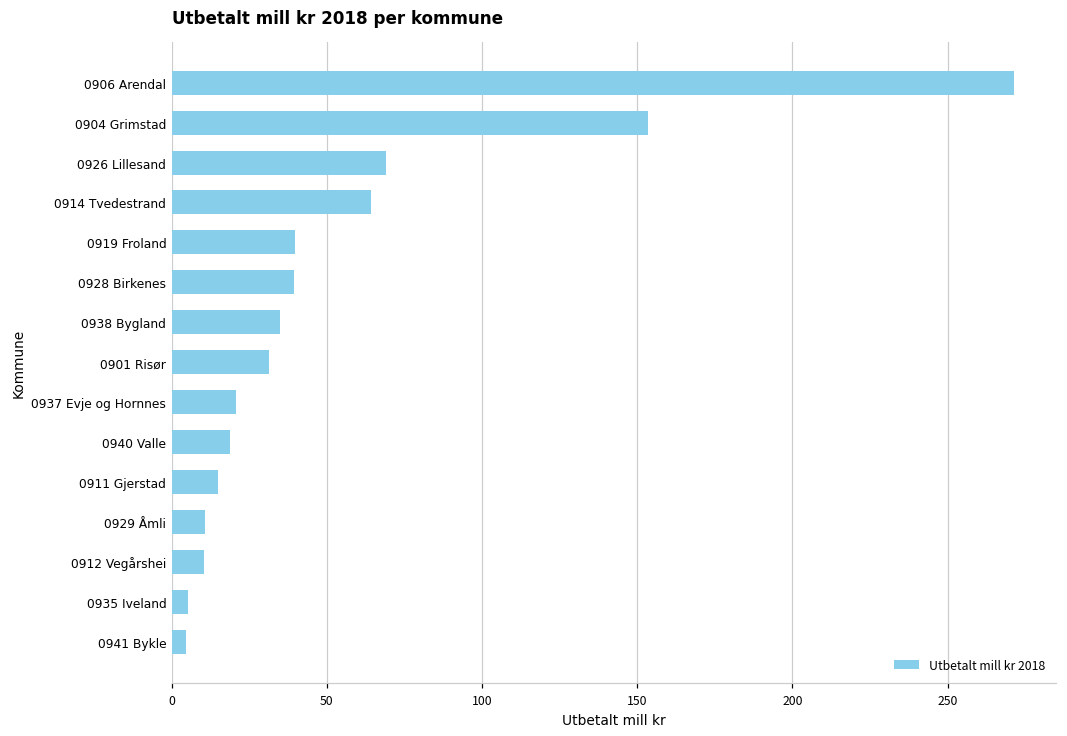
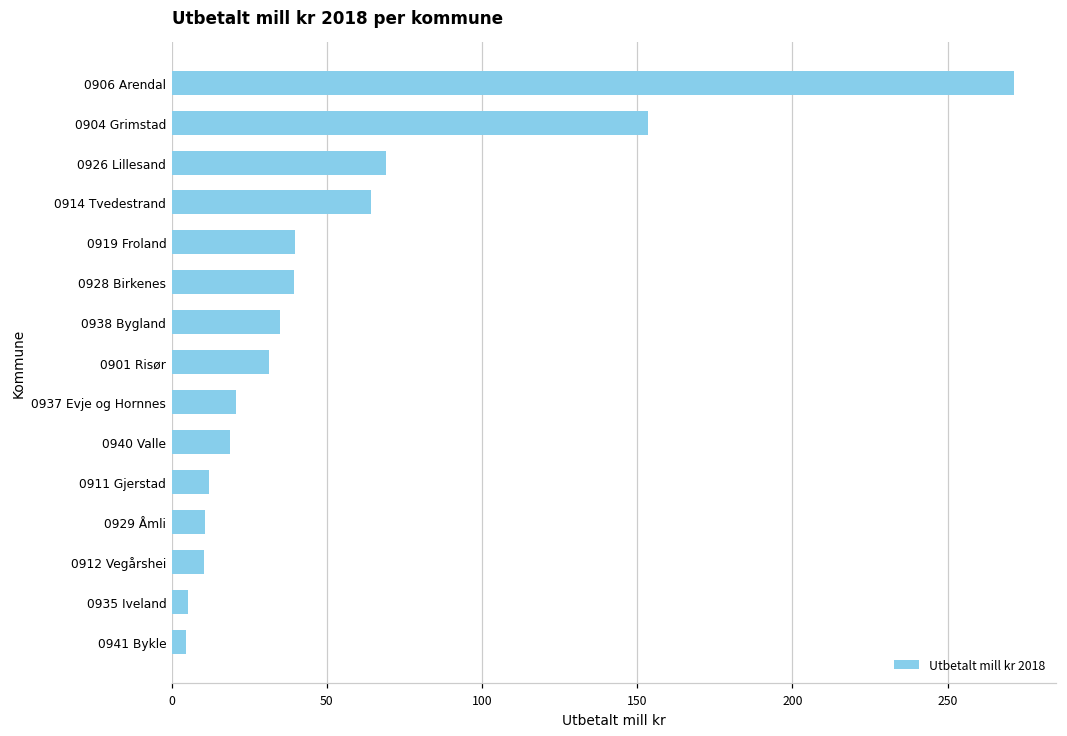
0911 Gjerstad: 15 -> 12
